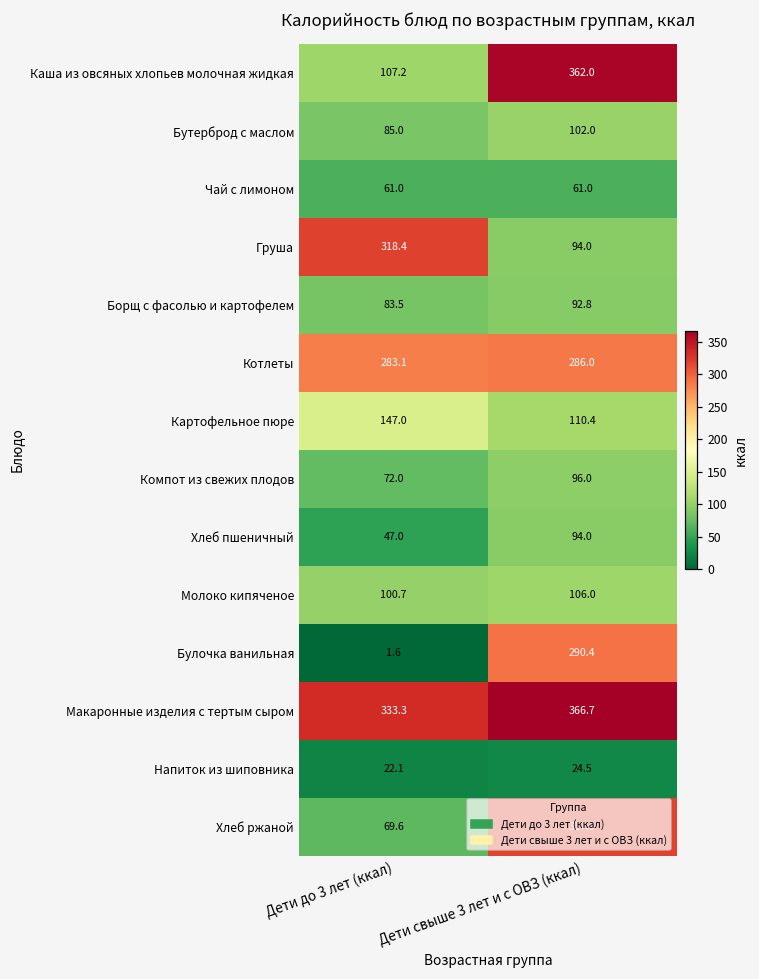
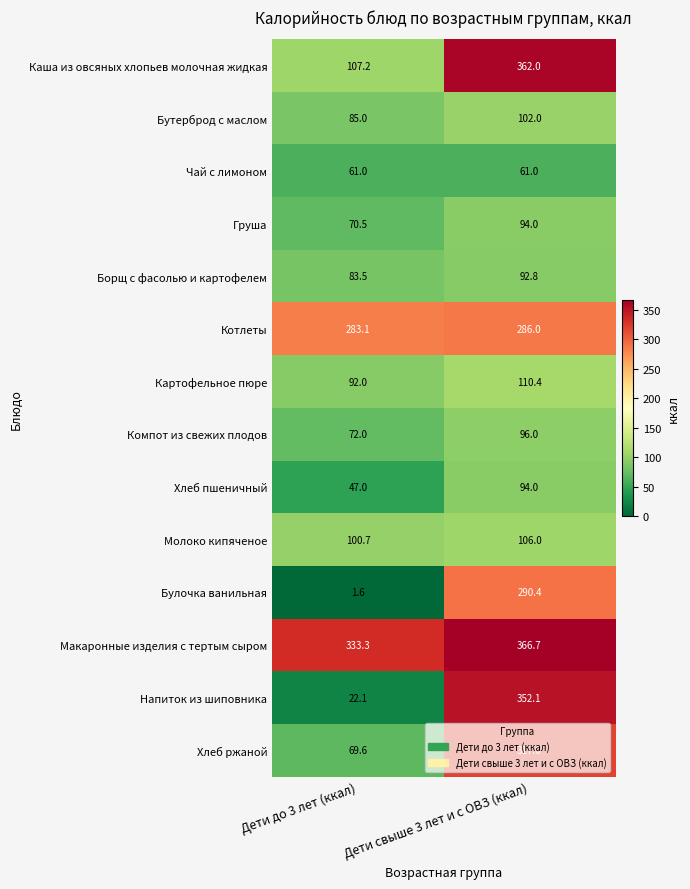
Груша, Дети до 3 лет (ккал): 318.4 -> 70.5
Картофельное пюре, Дети до 3 лет (ккал): 147.0 -> 92.0
Напиток из шиповника, Дети свыше 3 лет и с ОВЗ (ккал): 24.5 -> 352.1
